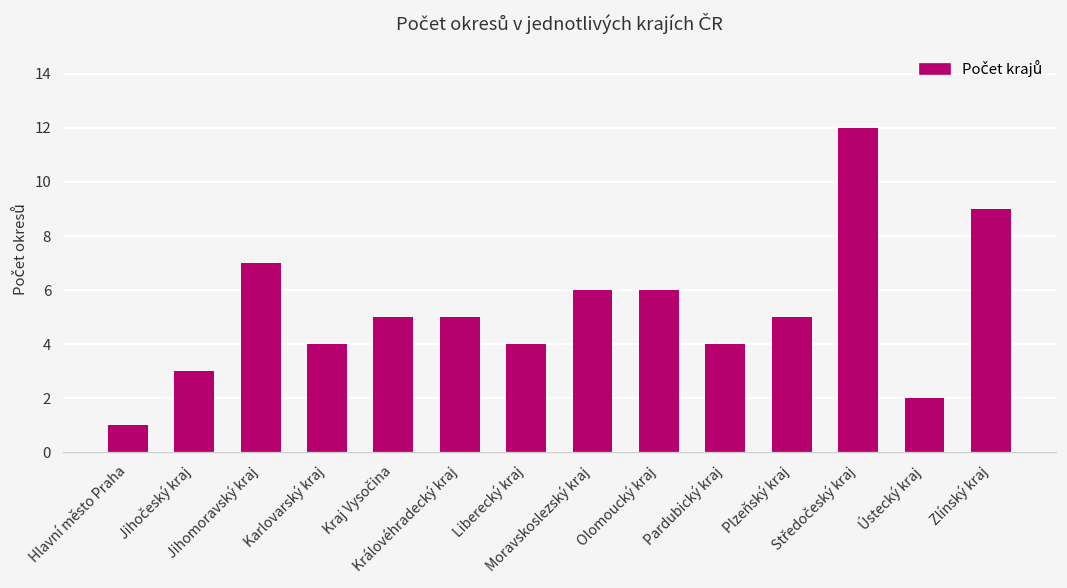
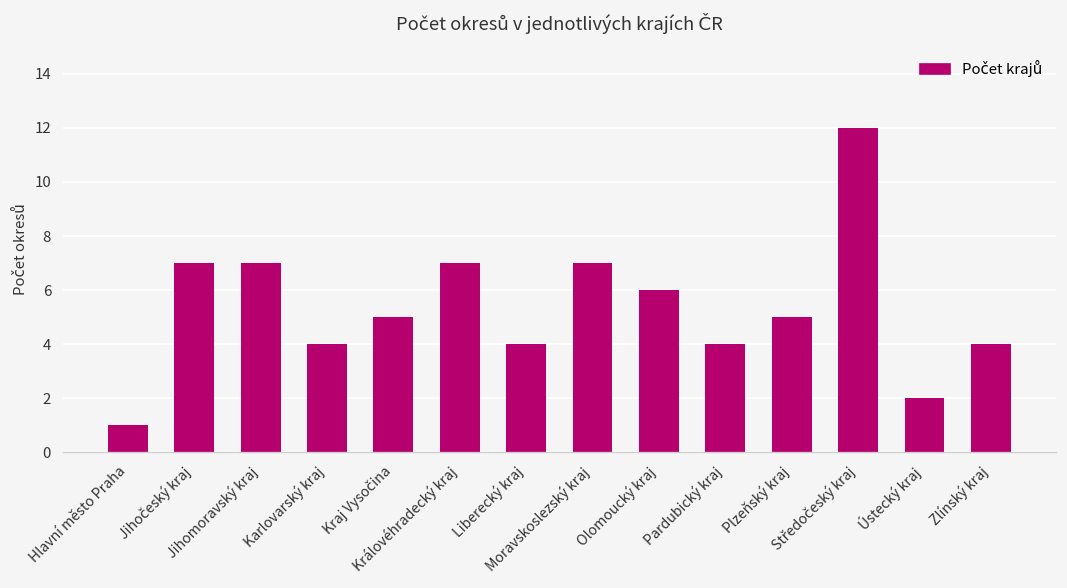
Jihočeský kraj: 3 -> 7
Královéhradecký kraj: 5 -> 7
Moravskoslezský kraj: 6 -> 7
Zlínský kraj: 9 -> 4
